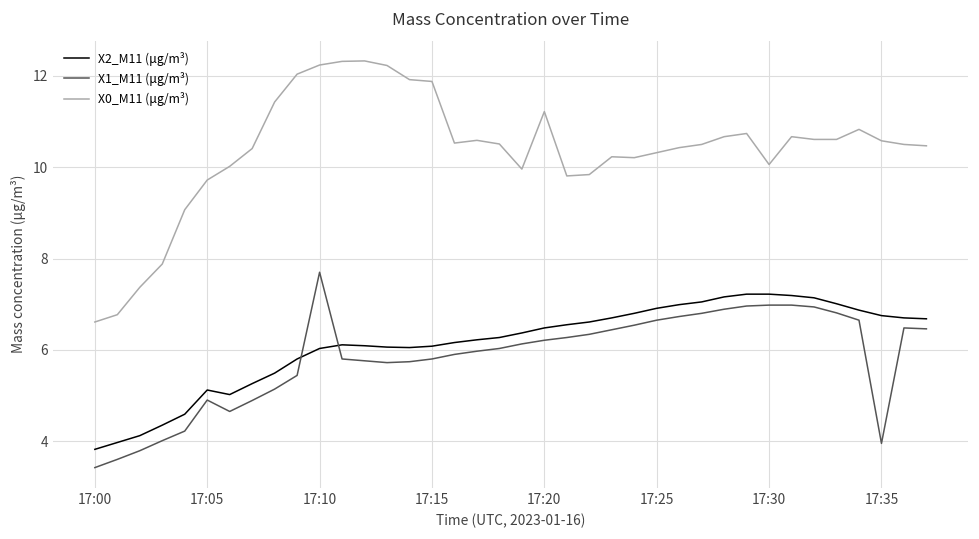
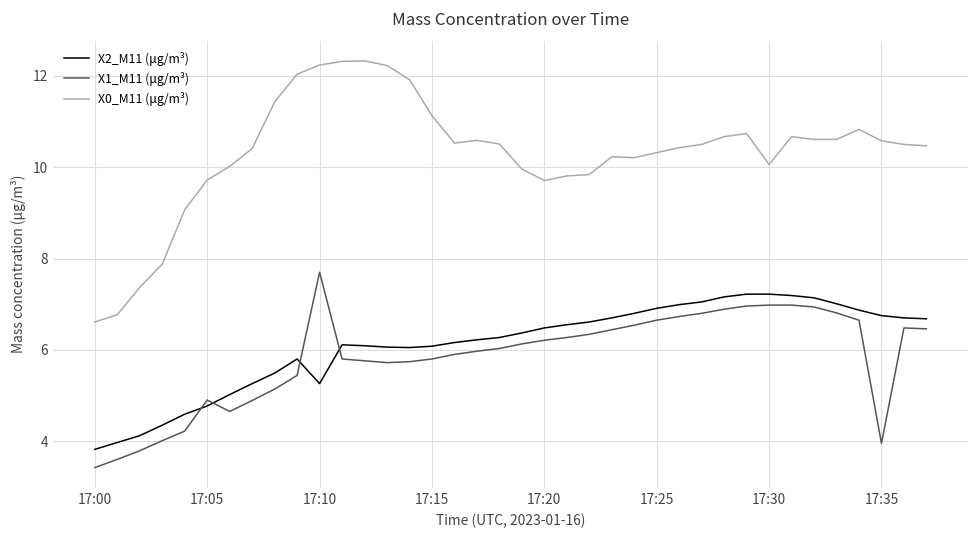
X2_M11 (μg/m³), 17:05: 5.1 -> 4.8
X2_M11 (μg/m³), 17:10: 6.0 -> 5.3
X0_M11 (μg/m³), 17:15: 11.9 -> 11.1
X0_M11 (μg/m³), 17:20: 11.2 -> 9.7
